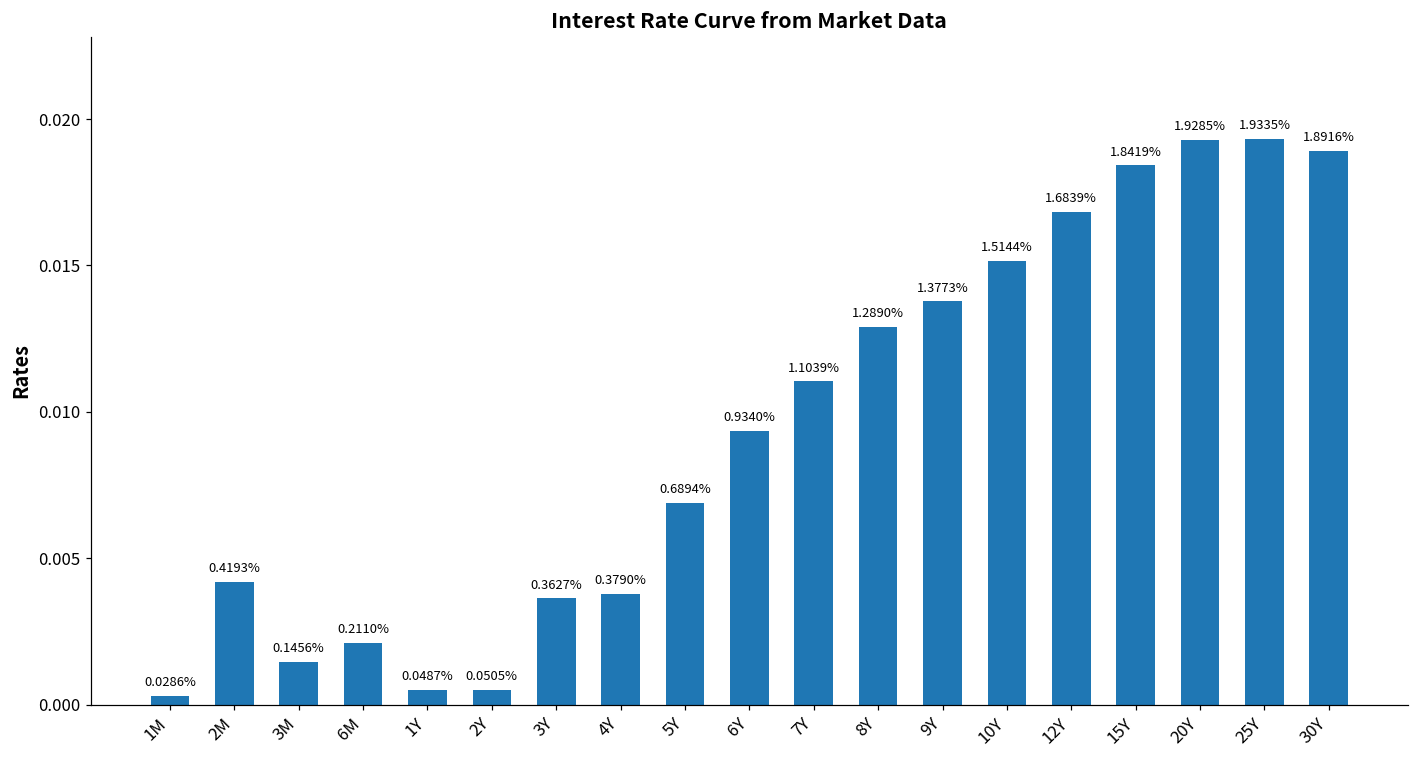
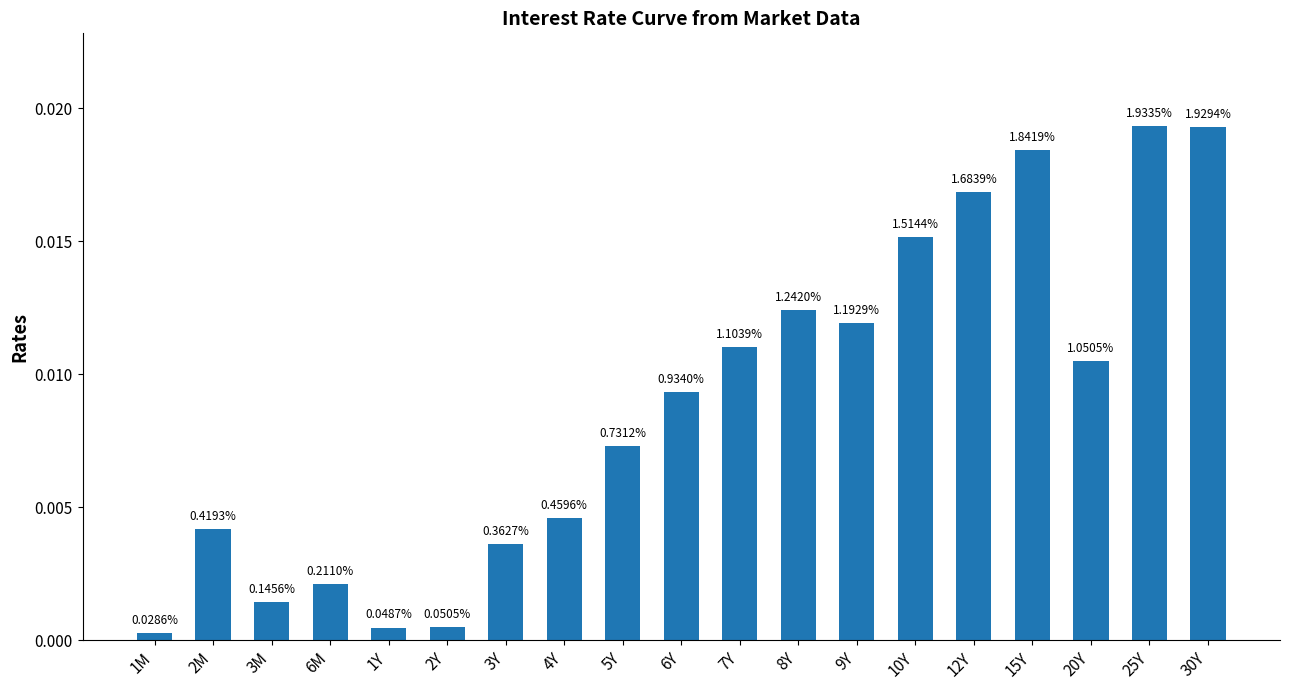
4Y: 0.3790% -> 0.4596%
5Y: 0.6894% -> 0.7312%
8Y: 1.2890% -> 1.2420%
9Y: 1.3773% -> 1.1929%
20Y: 1.9285% -> 1.0505%
30Y: 1.8916% -> 1.9294%
